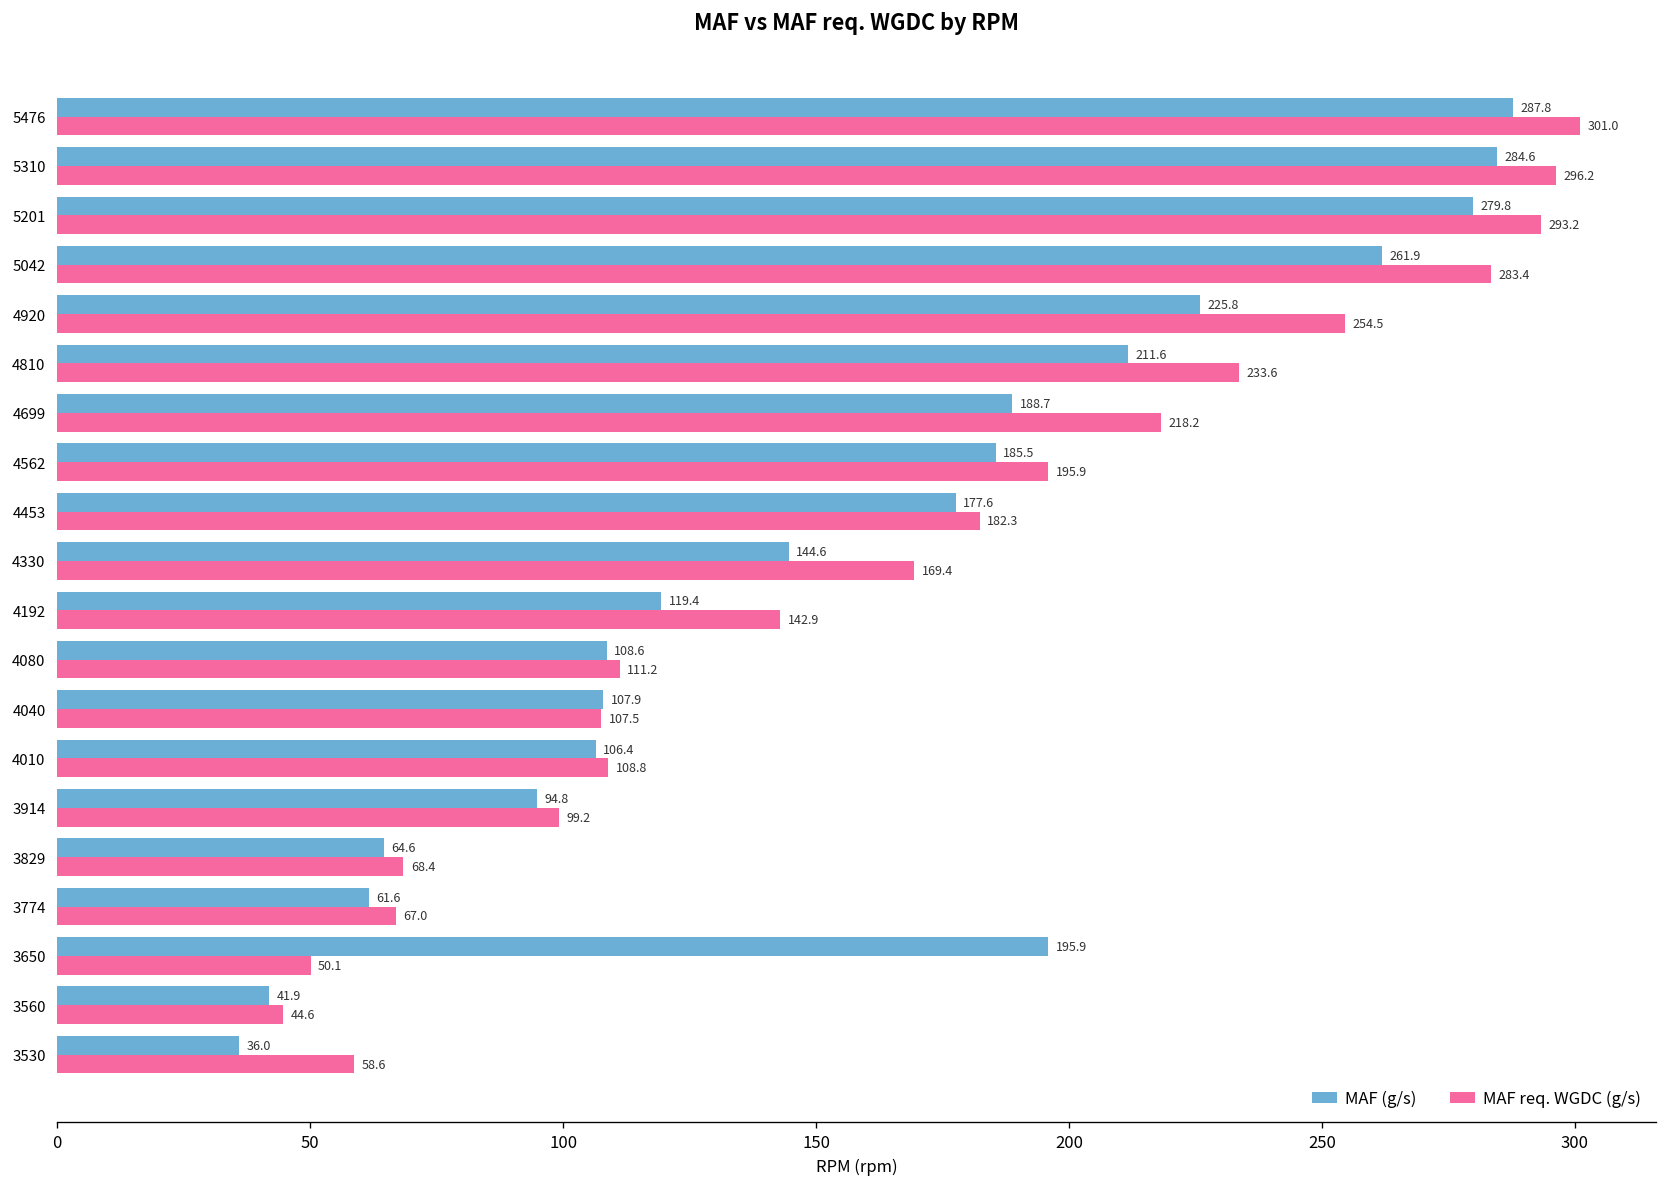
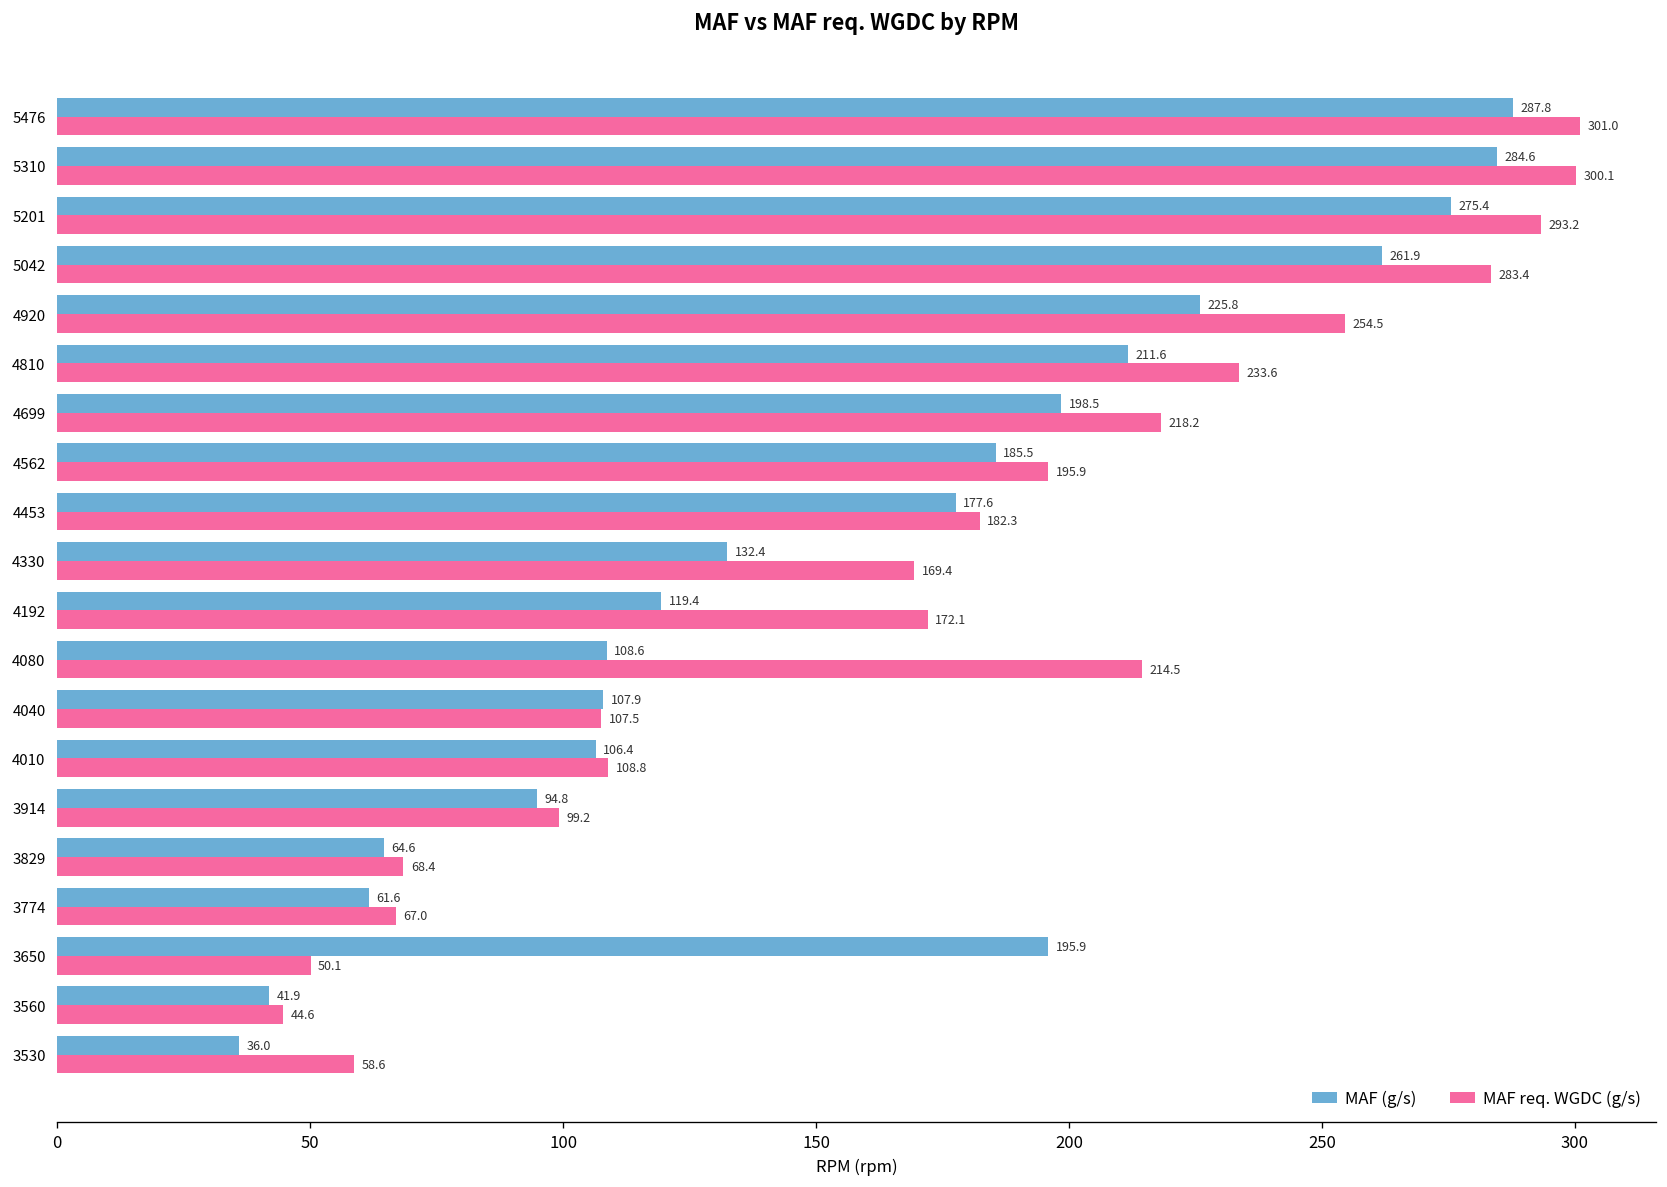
MAF req. WGDC (g/s), 5310: 296.2 -> 300.1
MAF (g/s), 5201: 279.8 -> 275.4
MAF (g/s), 4699: 188.7 -> 198.5
MAF (g/s), 4330: 144.6 -> 132.4
MAF req. WGDC (g/s), 4192: 142.9 -> 172.1
MAF req. WGDC (g/s), 4080: 111.2 -> 214.5
